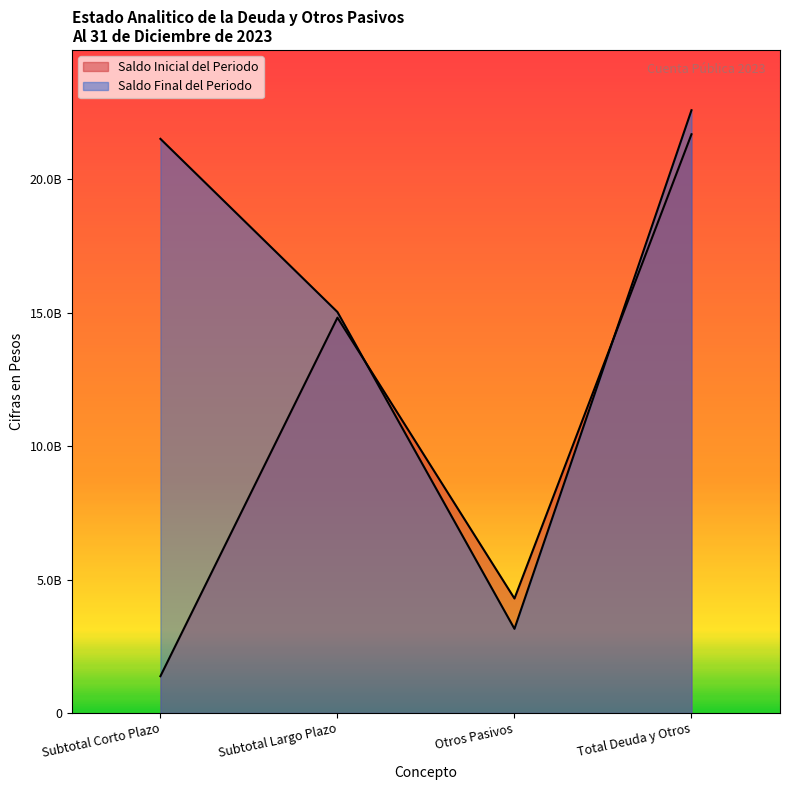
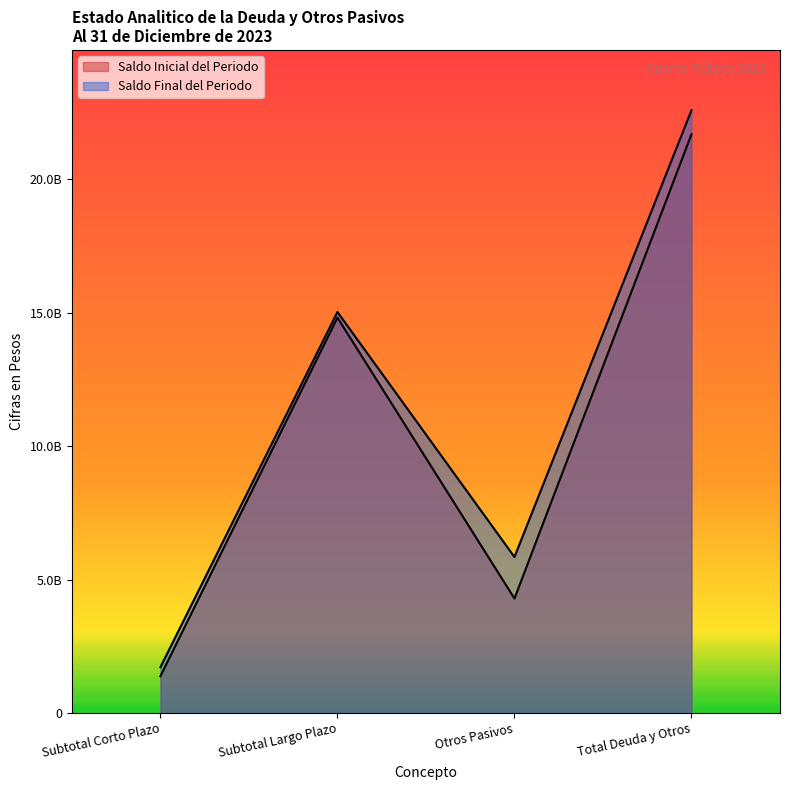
Saldo Final del Periodo, Subtotal Corto Plazo: 21500000000 -> 1700000000
Saldo Final del Periodo, Otros Pasivos: 3200000000 -> 5800000000
